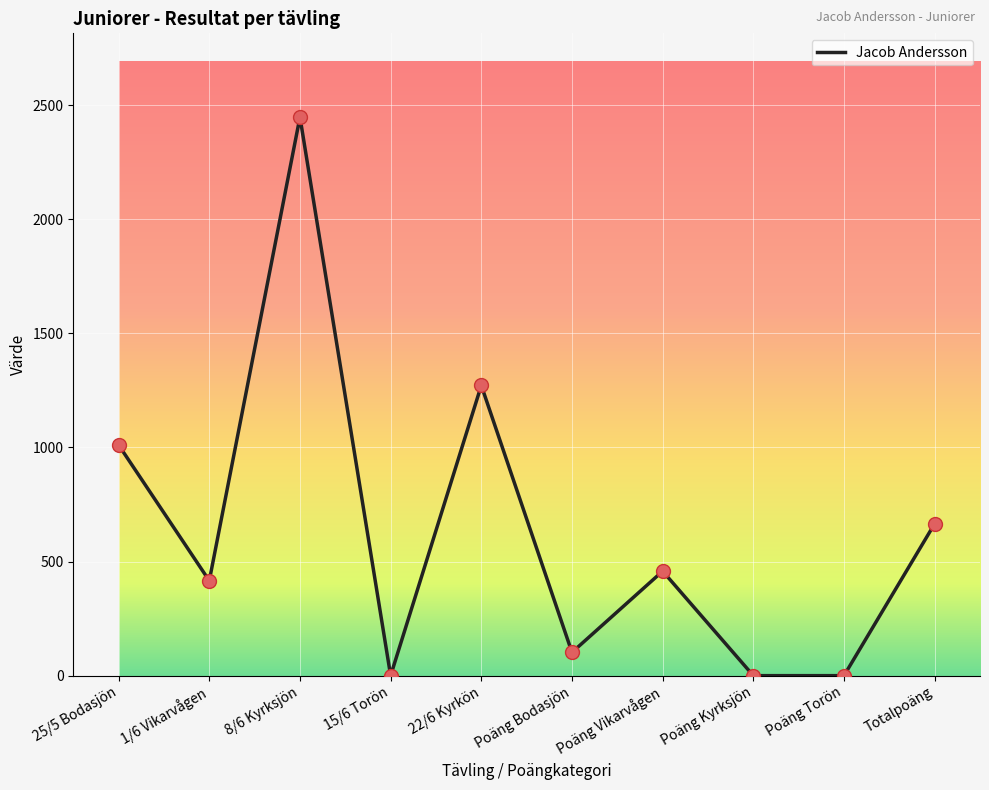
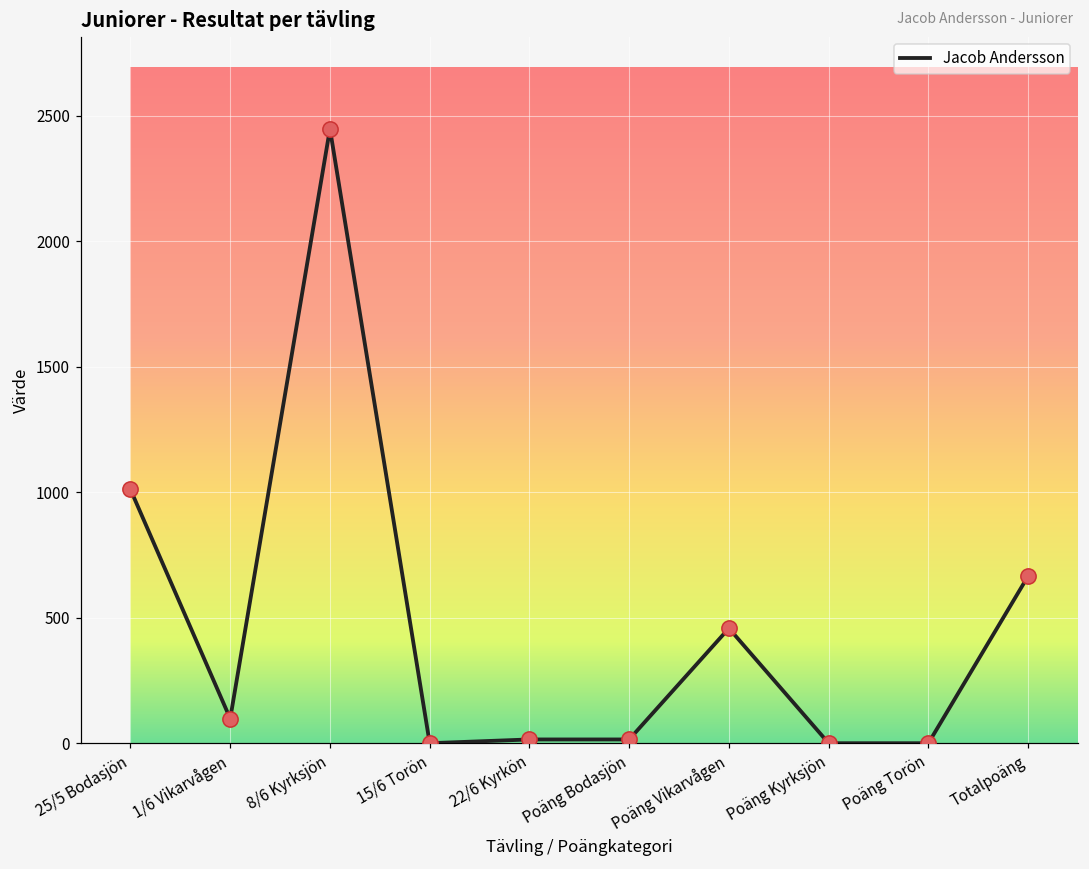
1/6 Vikarvågen: 420 -> 100
22/6 Kyrkön: 1270 -> 20
Poäng Bodasjön: 100 -> 20
